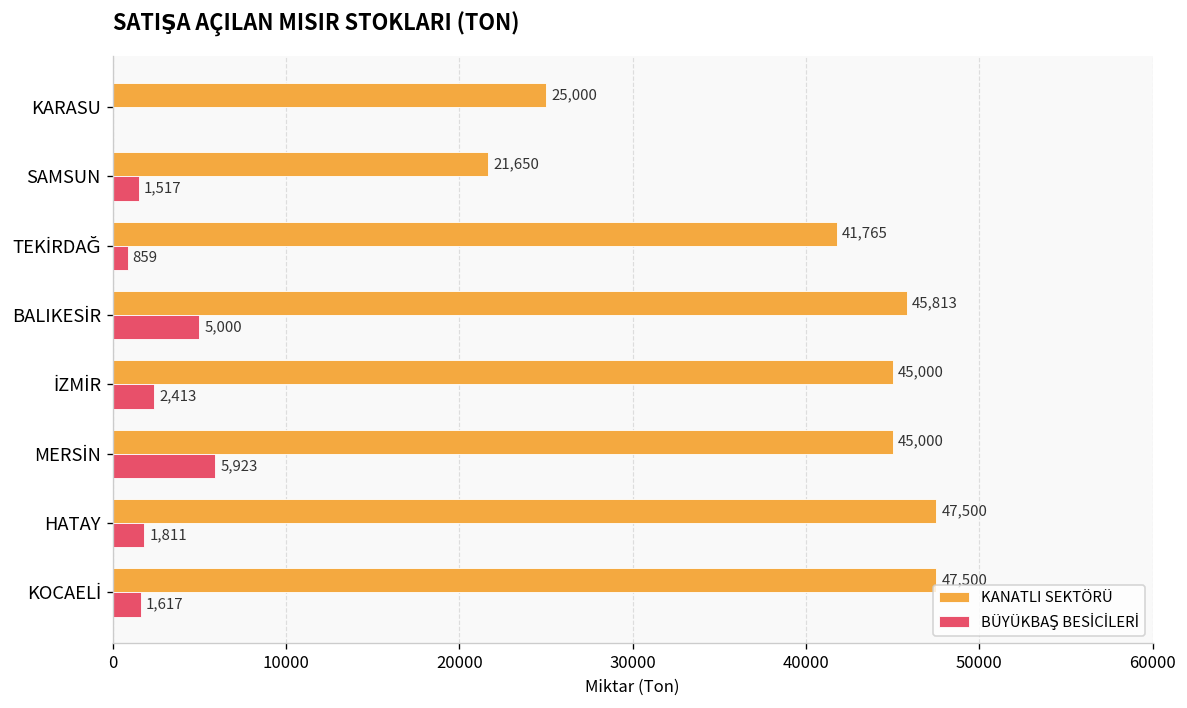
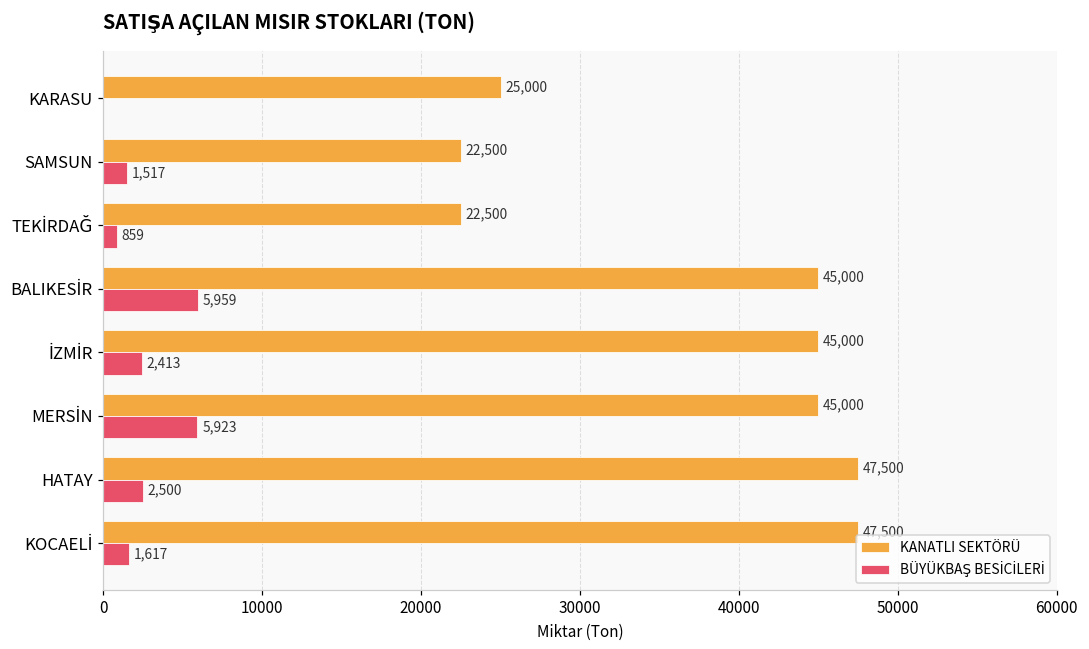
KANATLI SEKTÖRÜ, SAMSUN: 21,650 -> 22,500
KANATLI SEKTÖRÜ, TEKİRDAĞ: 41,765 -> 22,500
KANATLI SEKTÖRÜ, BALIKESİR: 45,813 -> 45,000
BÜYÜKBAŞ BESİCİLERİ, BALIKESİR: 5,000 -> 5,959
BÜYÜKBAŞ BESİCİLERİ, HATAY: 1,811 -> 2,500
